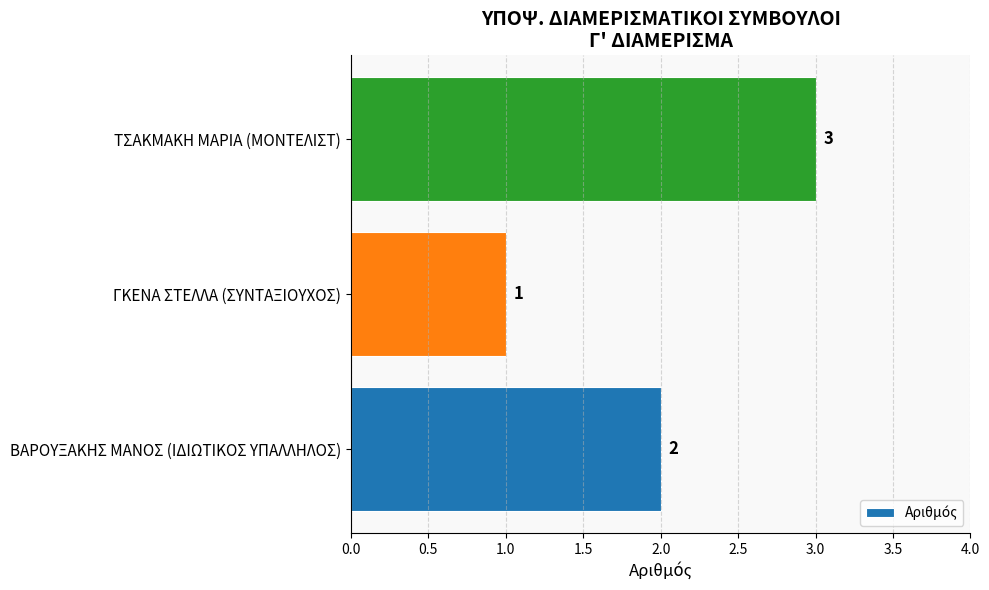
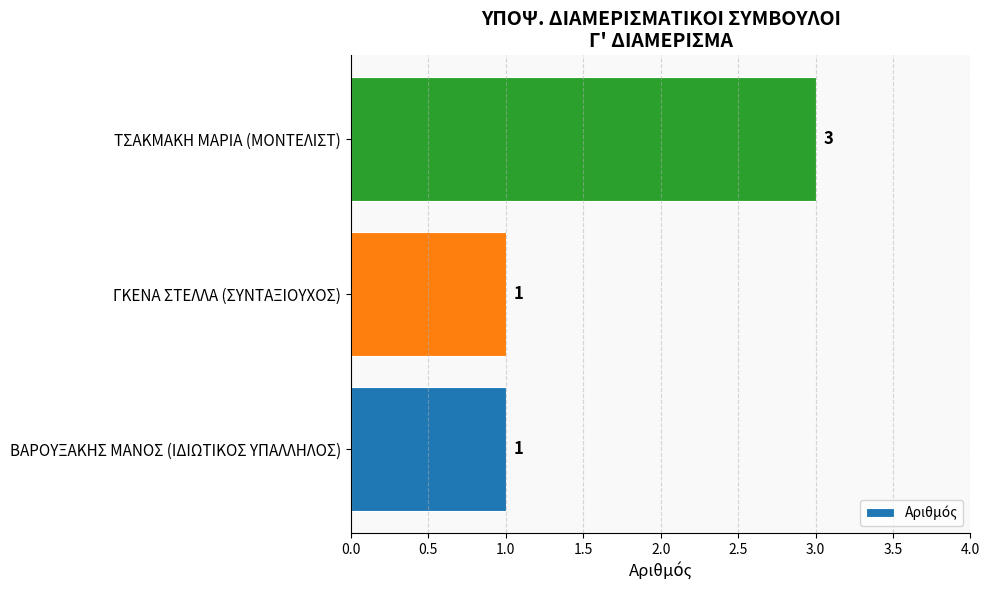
ΒΑΡΟΥΞΑΚΗΣ ΜΑΝΟΣ (ΙΔΙΩΤΙΚΟΣ ΥΠΑΛΛΗΛΟΣ): 2 -> 1
